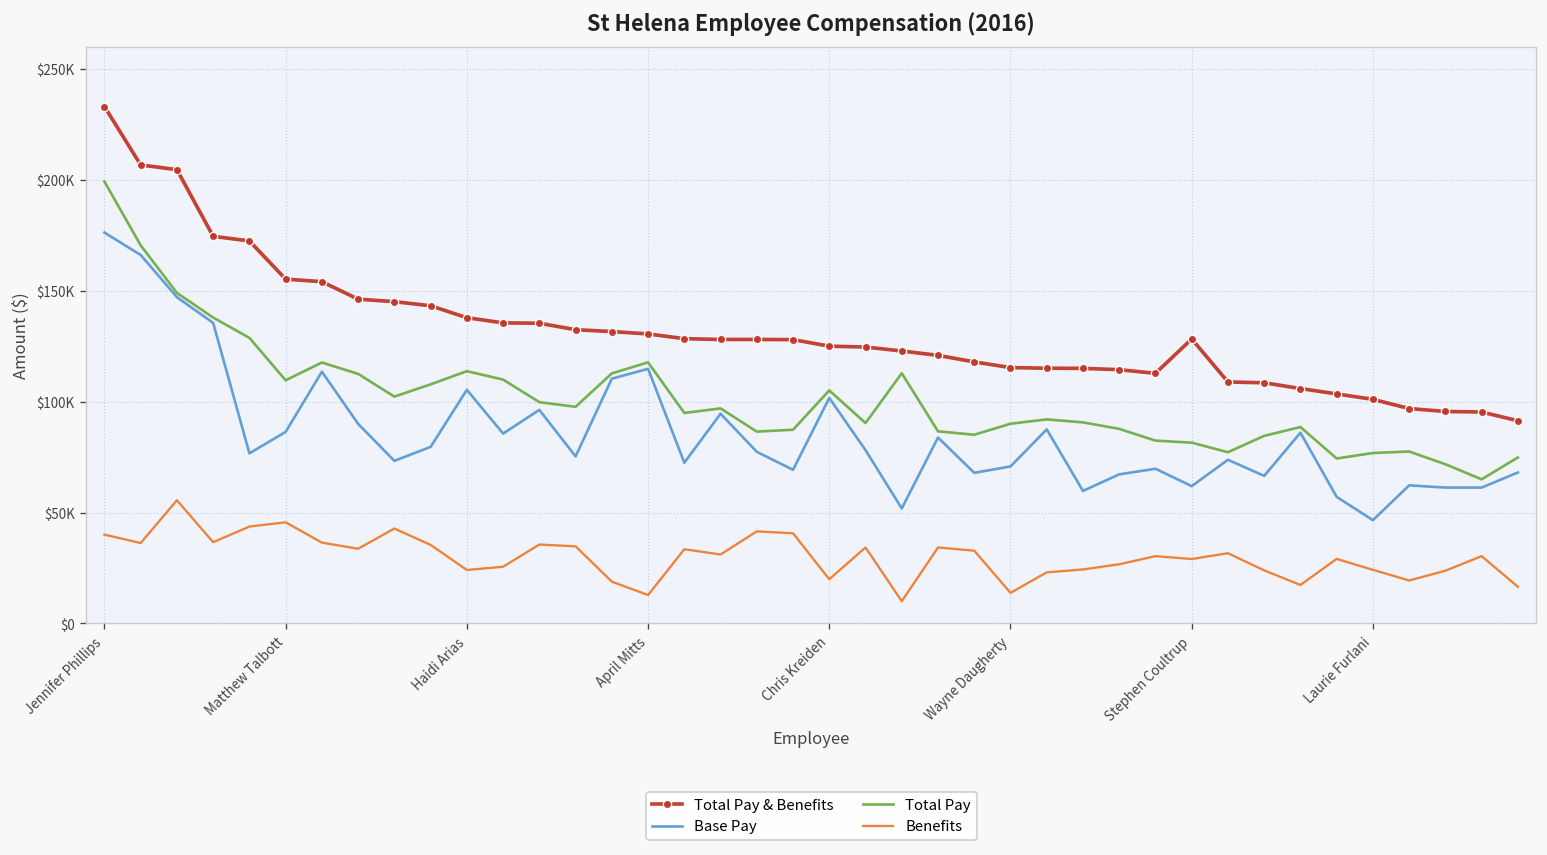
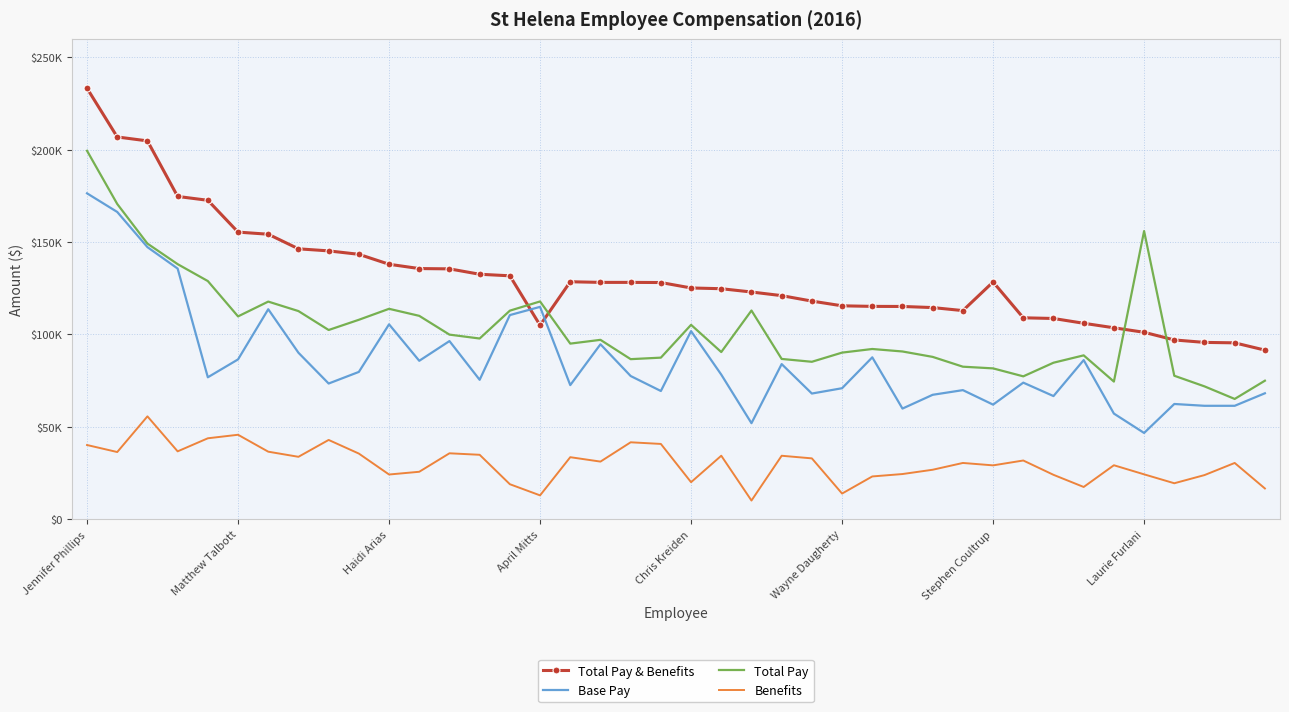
Total Pay & Benefits, April Mitts: $131000 -> $105000
Total Pay, Laurie Furlani: $77000 -> $156000
